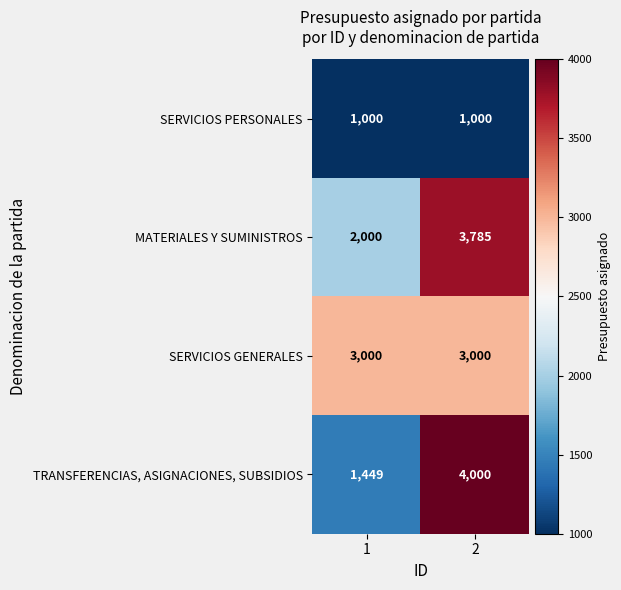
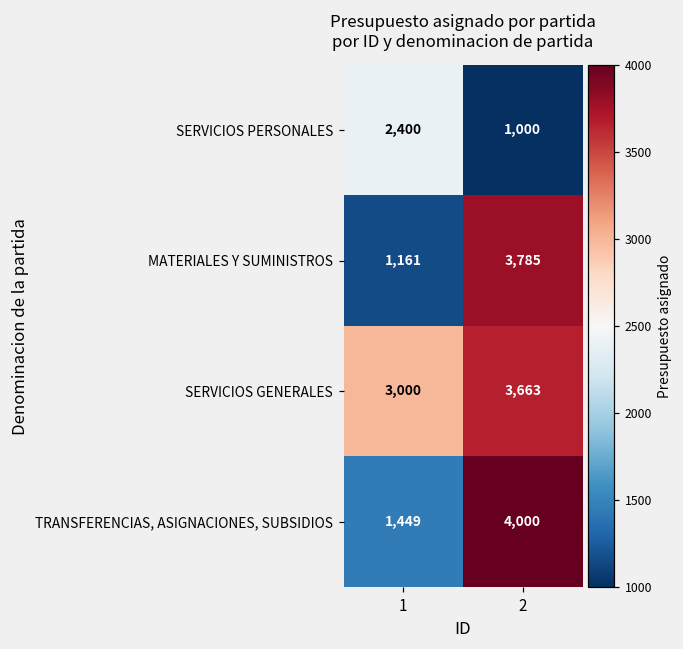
SERVICIOS PERSONALES, 1: 1,000 -> 2,400
MATERIALES Y SUMINISTROS, 1: 2,000 -> 1,161
SERVICIOS GENERALES, 2: 3,000 -> 3,663
